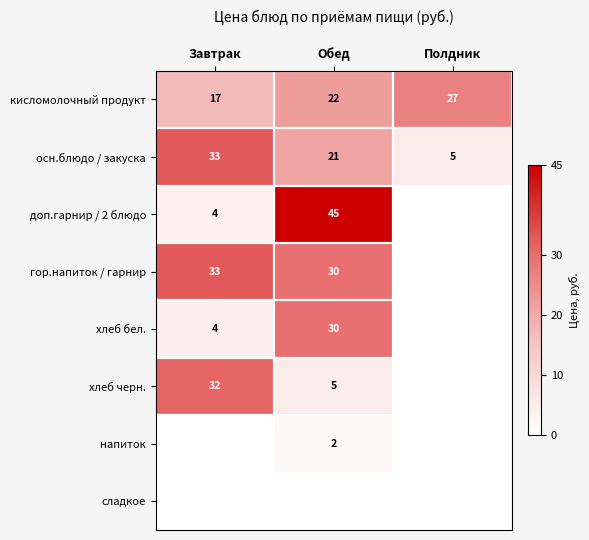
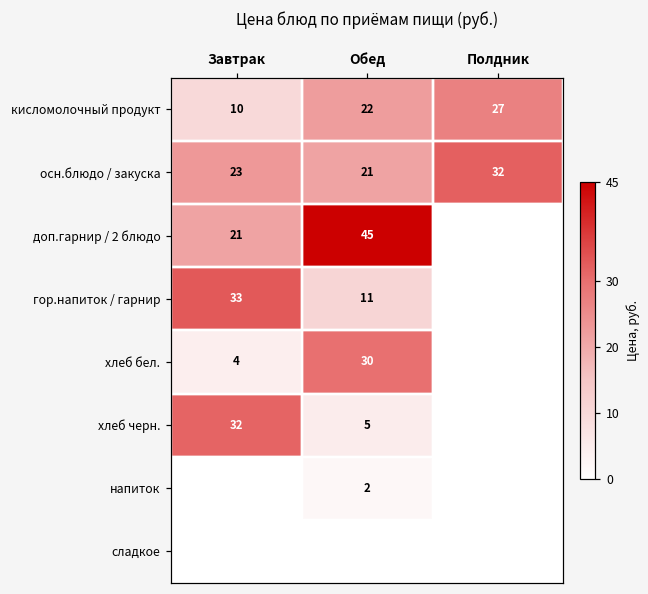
кисломолочный продукт, Завтрак: 17 -> 10
осн.блюдо / закуска, Завтрак: 33 -> 23
осн.блюдо / закуска, Полдник: 5 -> 32
доп.гарнир / 2 блюдо, Завтрак: 4 -> 21
гор.напиток / гарнир, Обед: 30 -> 11
